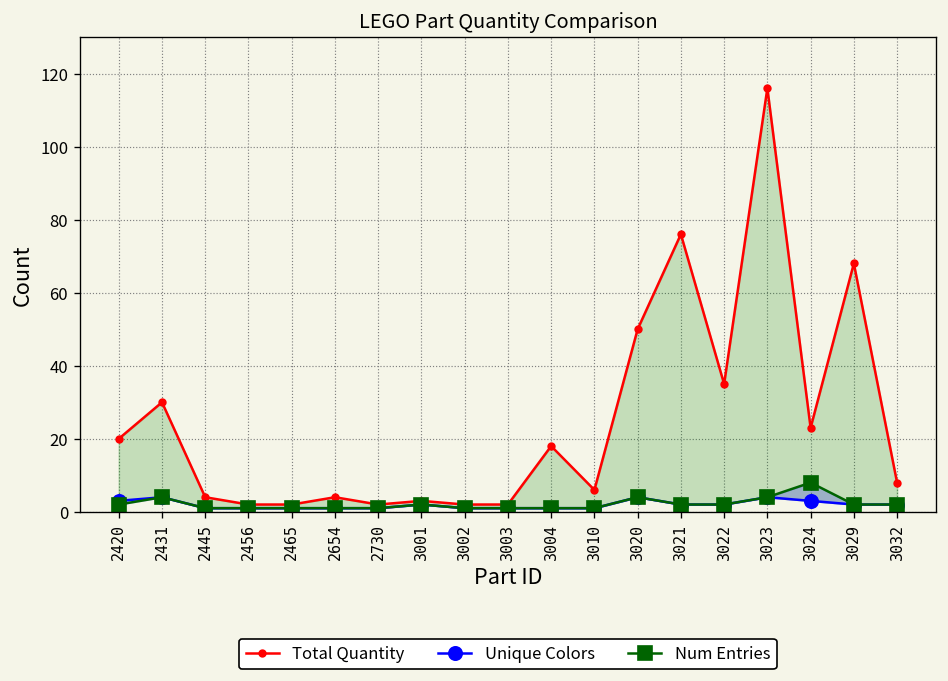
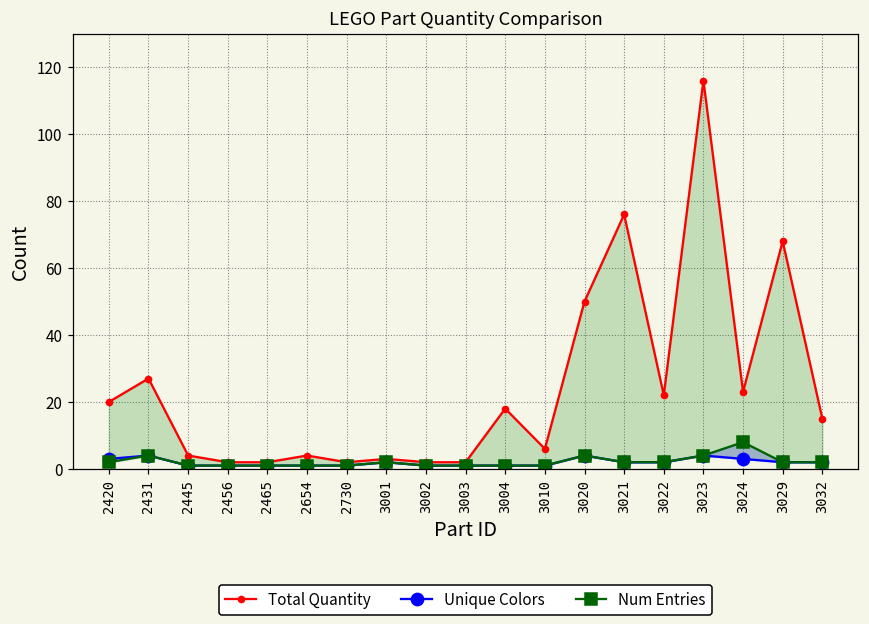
Total Quantity, 2431: 30 -> 27
Total Quantity, 3022: 35 -> 22
Total Quantity, 3032: 8 -> 15
